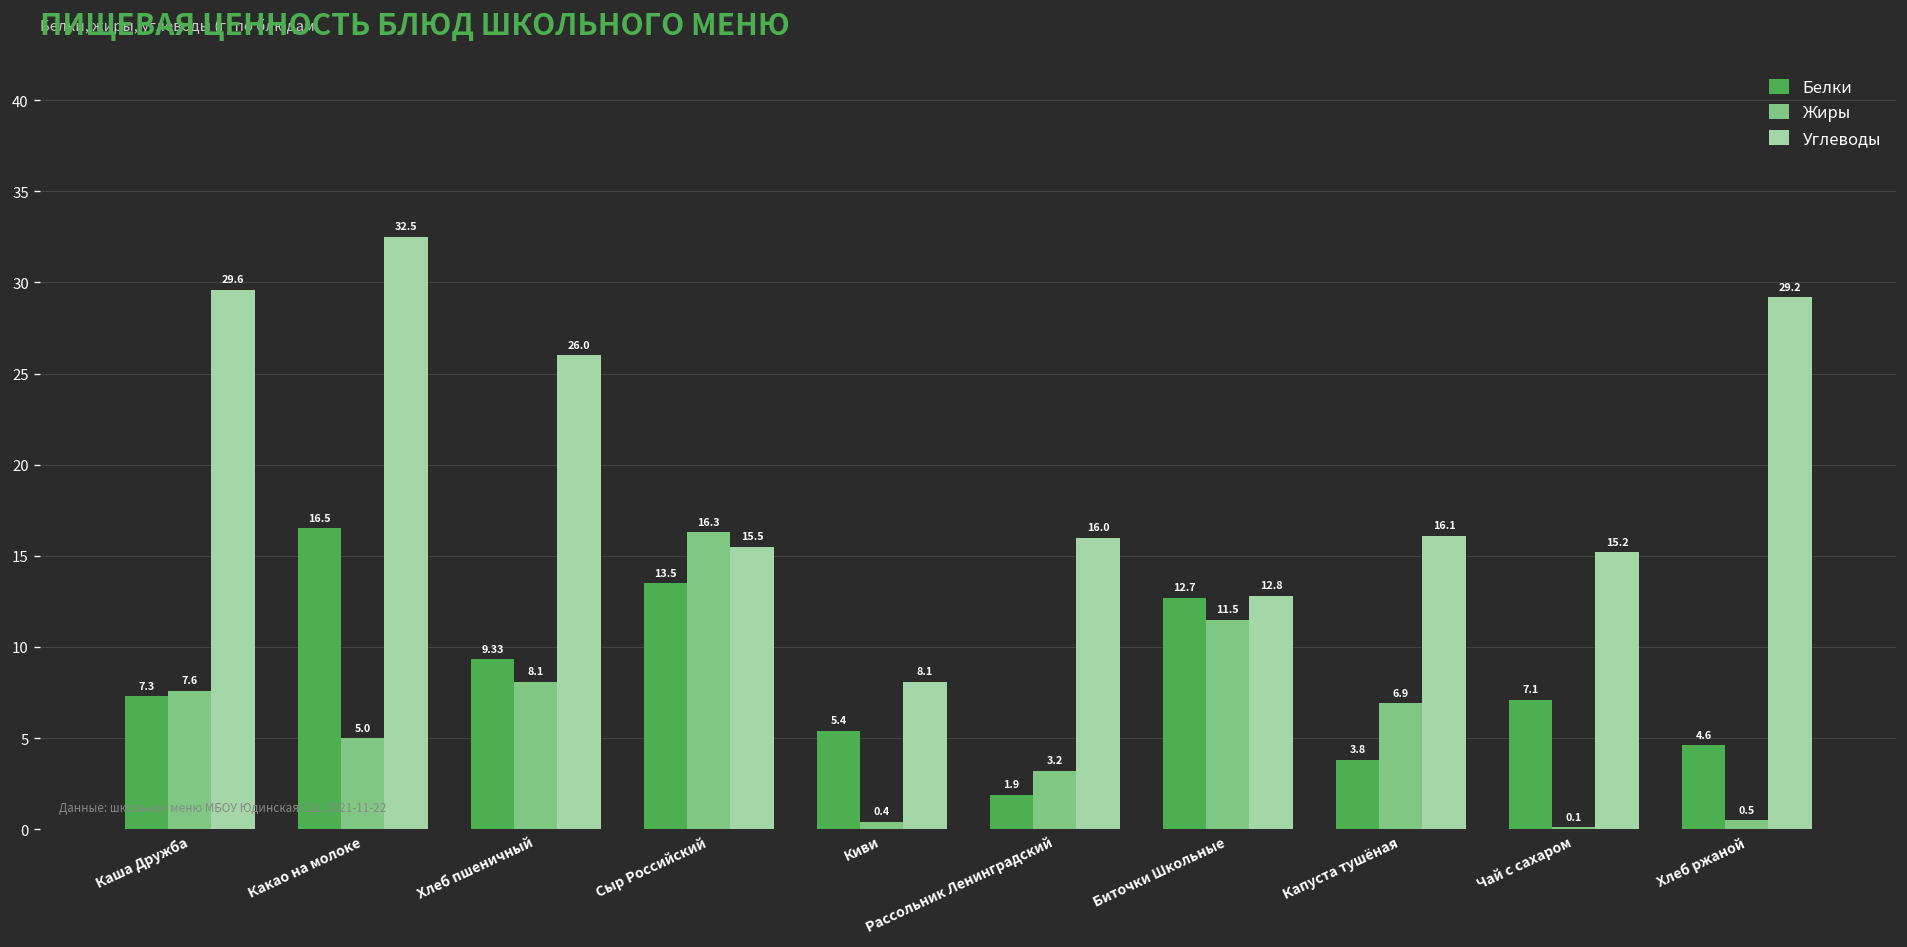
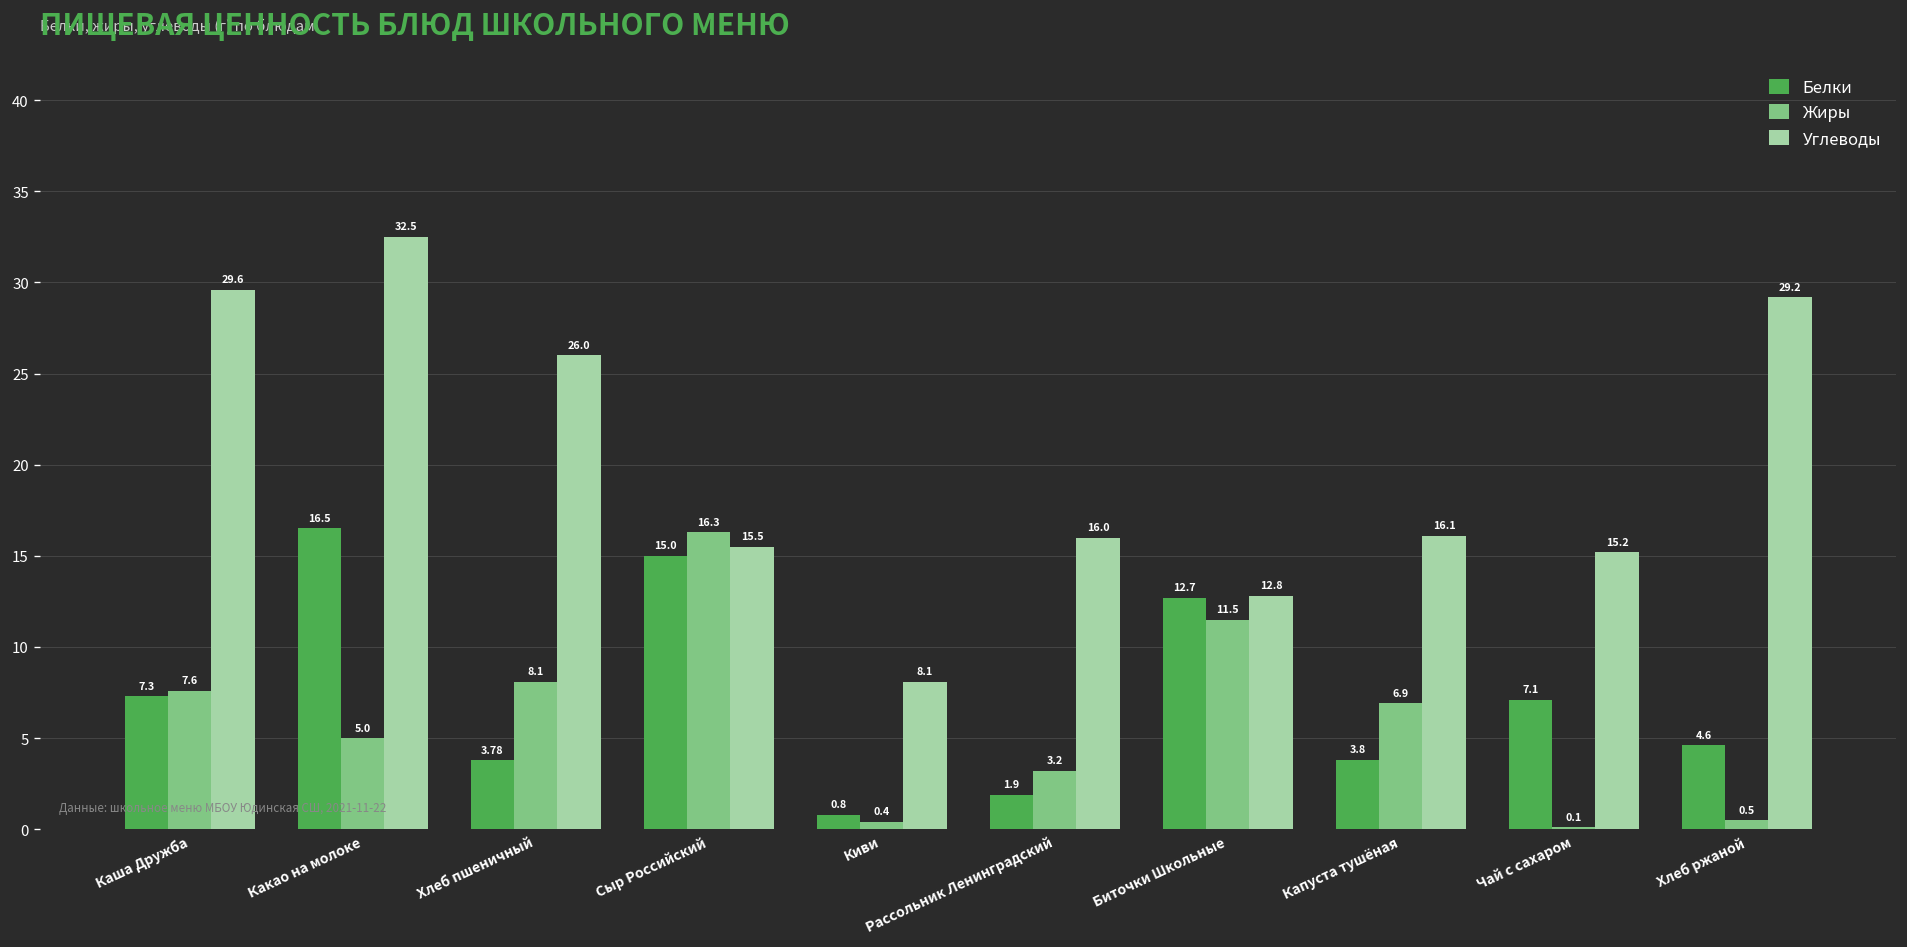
Белки, Хлеб пшеничный: 9.33 -> 3.78
Белки, Сыр Российский: 13.5 -> 15.0
Белки, Киви: 5.4 -> 0.8
